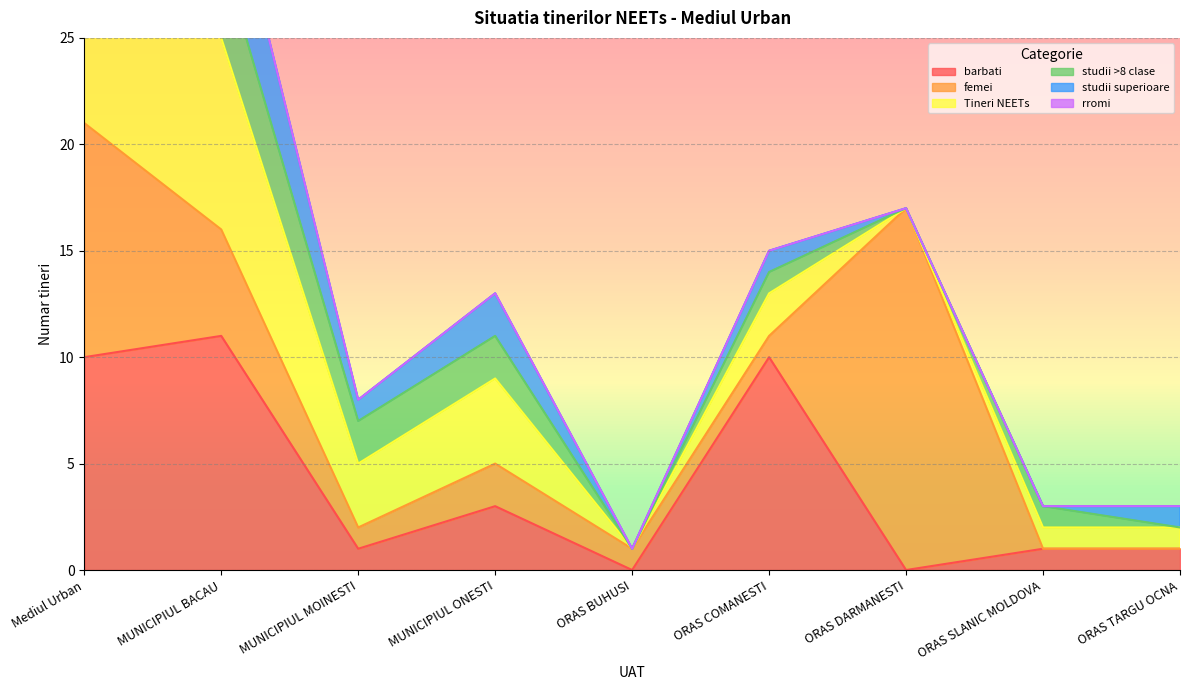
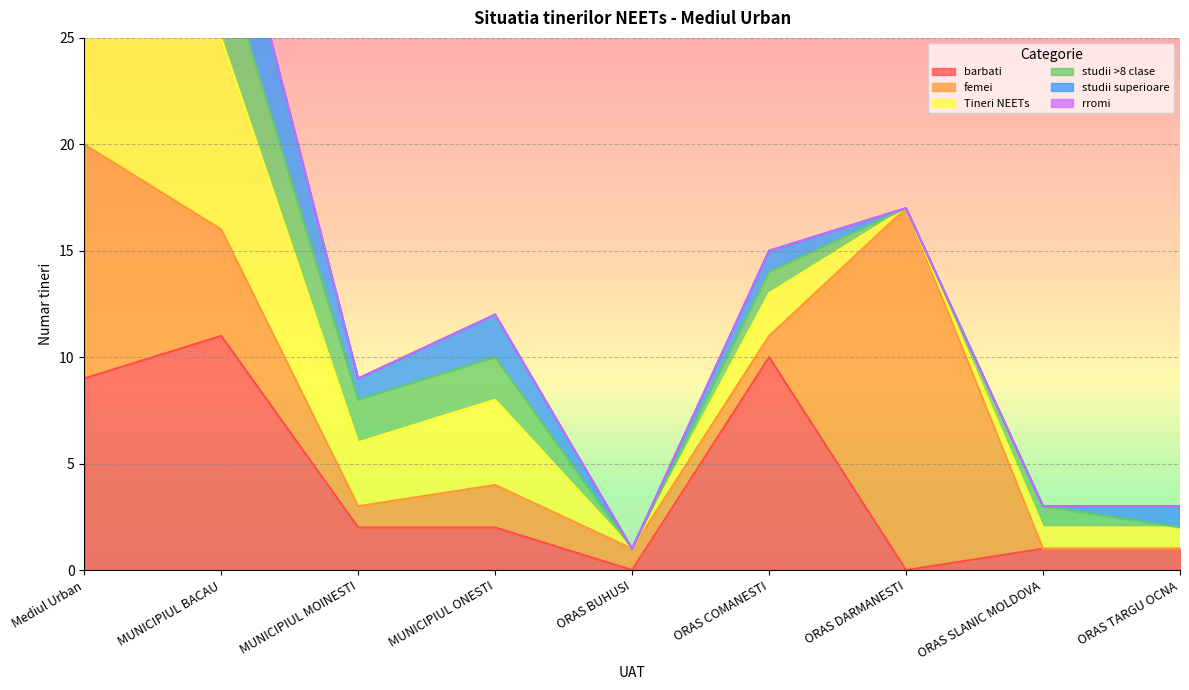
barbati, Mediul Urban: 10 -> 9
barbati, MUNICIPIUL MOINESTI: 1 -> 2
barbati, MUNICIPIUL ONESTI: 3 -> 2
